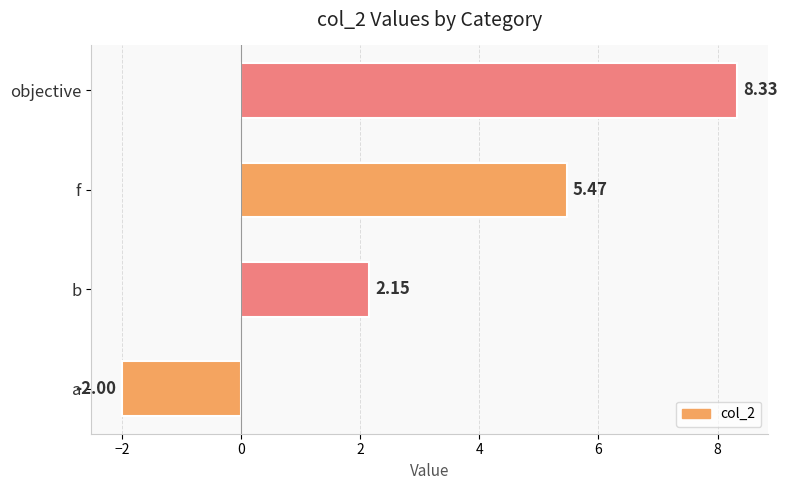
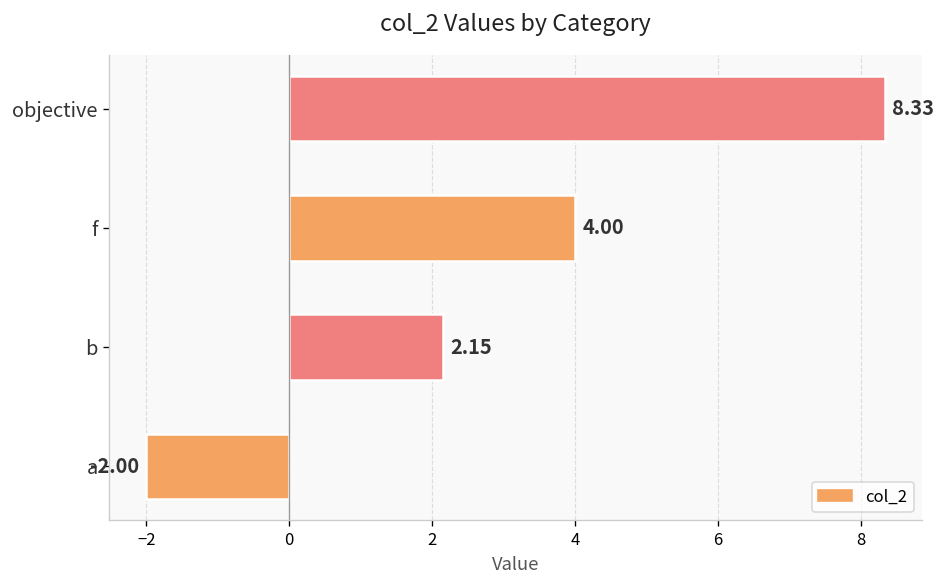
f: 5.47 -> 4.00
